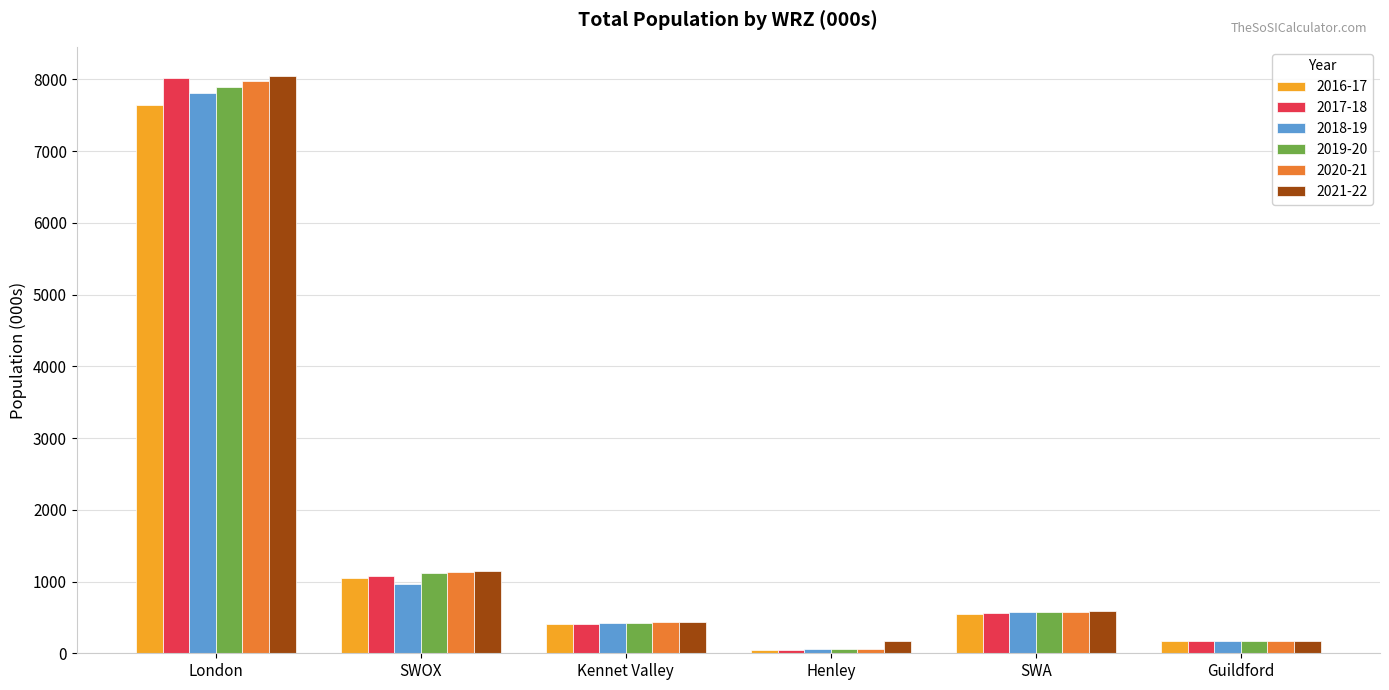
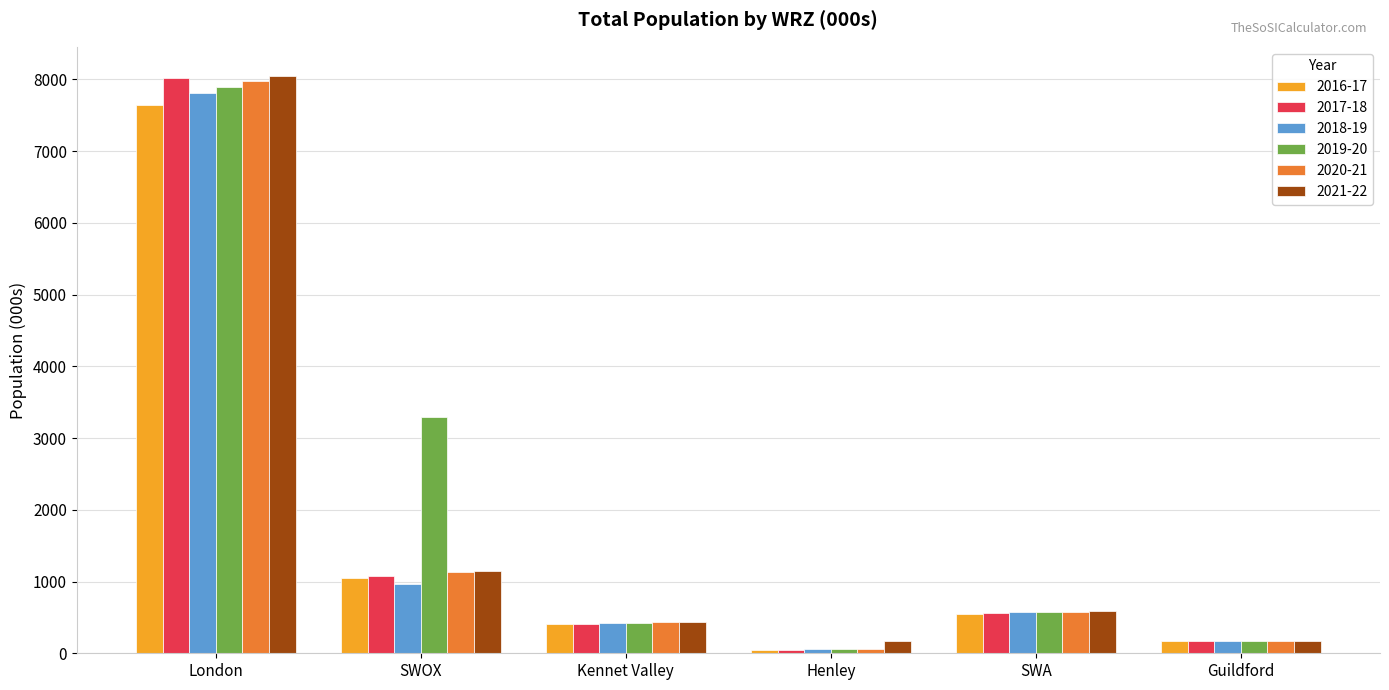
2019-20, SWOX: 1100 -> 3300
